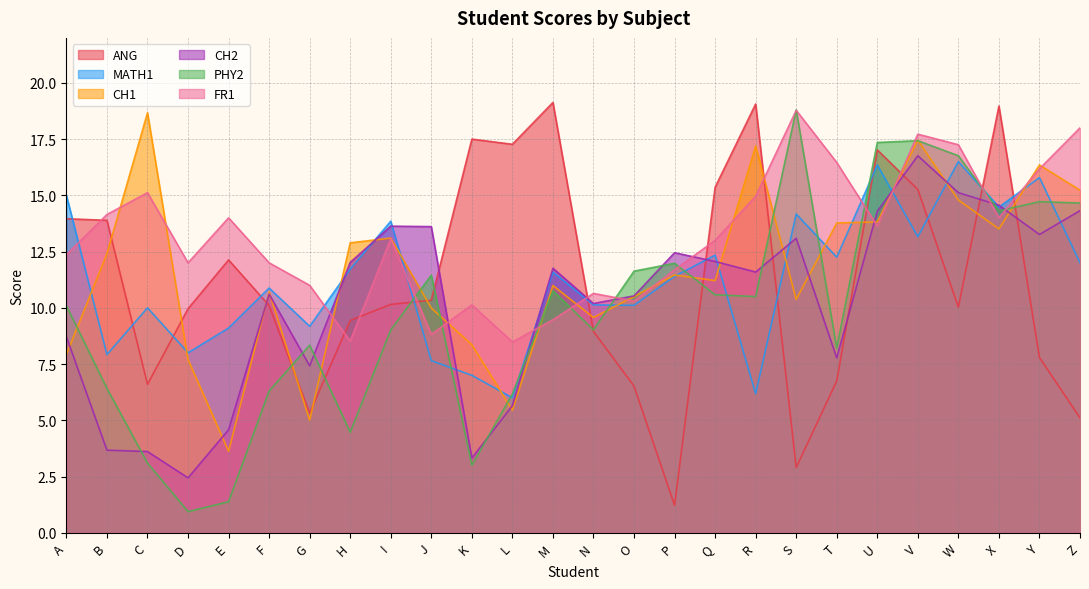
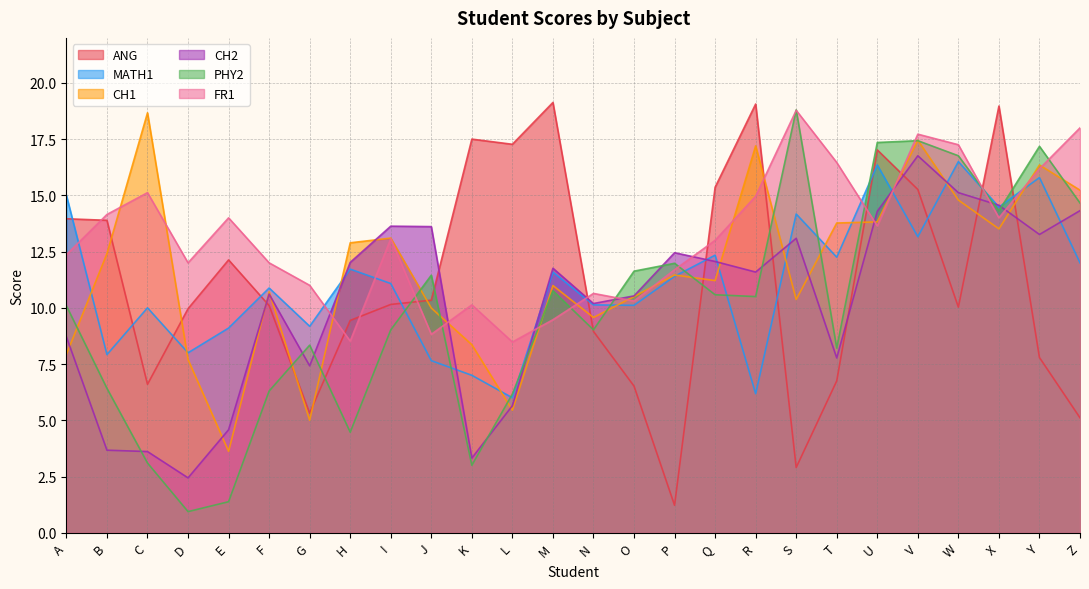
MATH1, I: 13.9 -> 11.1
PHY2, Y: 14.7 -> 17.2
